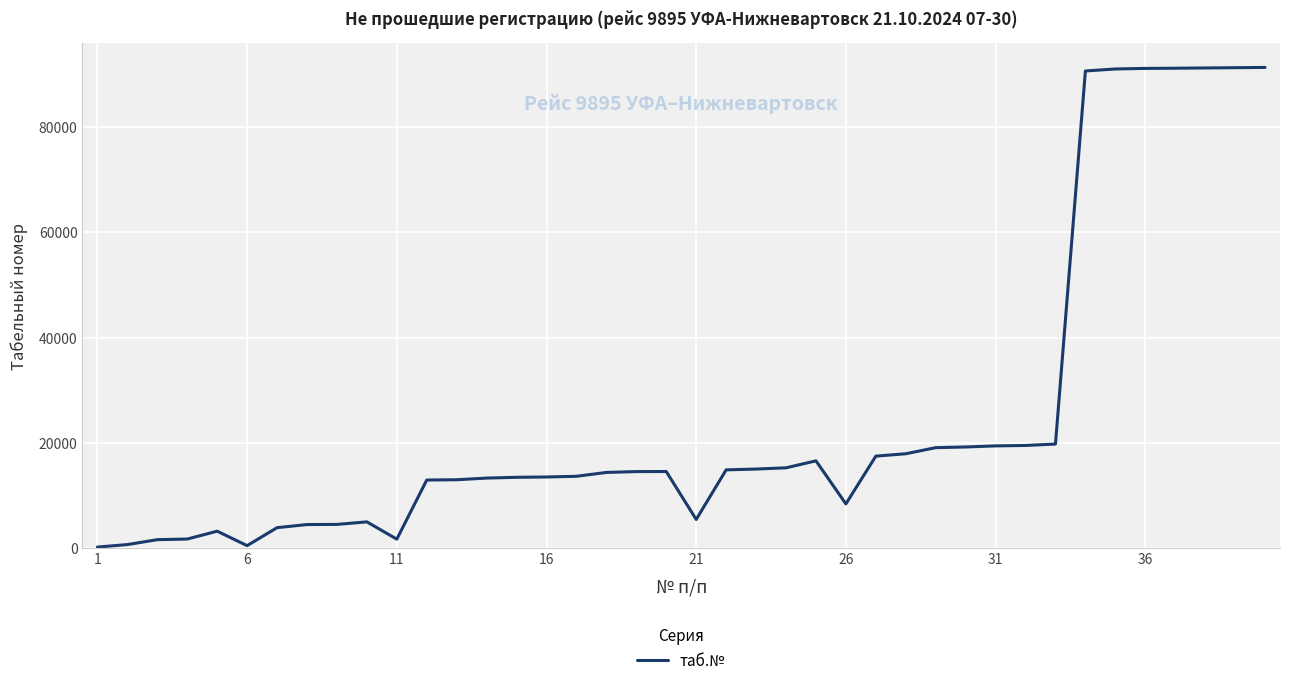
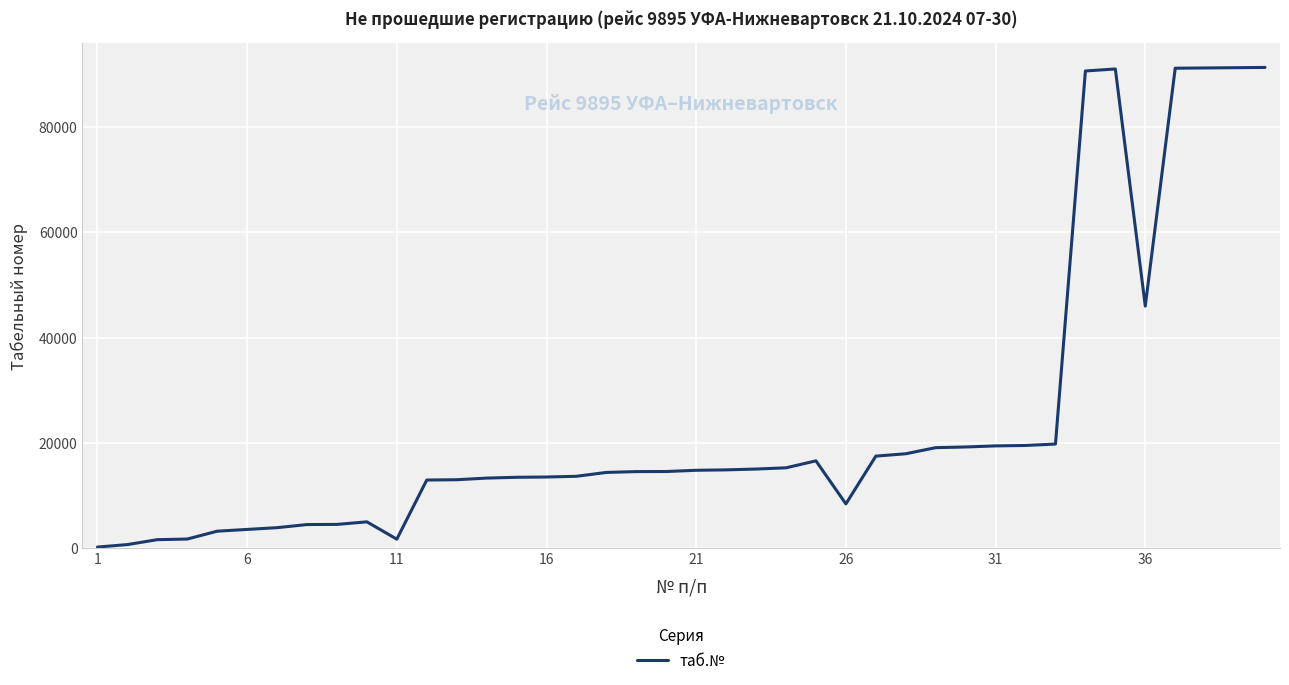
6: 0 -> 4000
21: 5000 -> 15000
36: 91000 -> 46000
